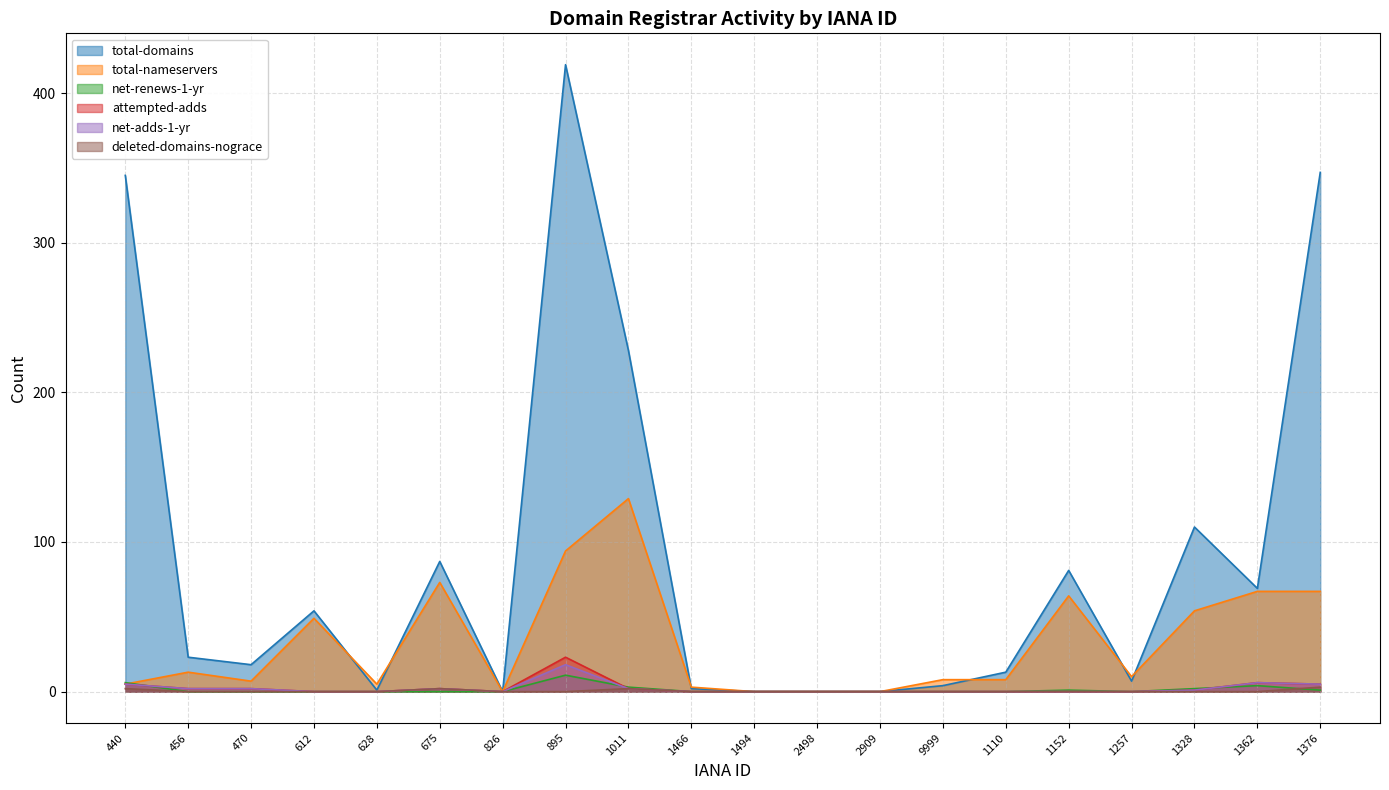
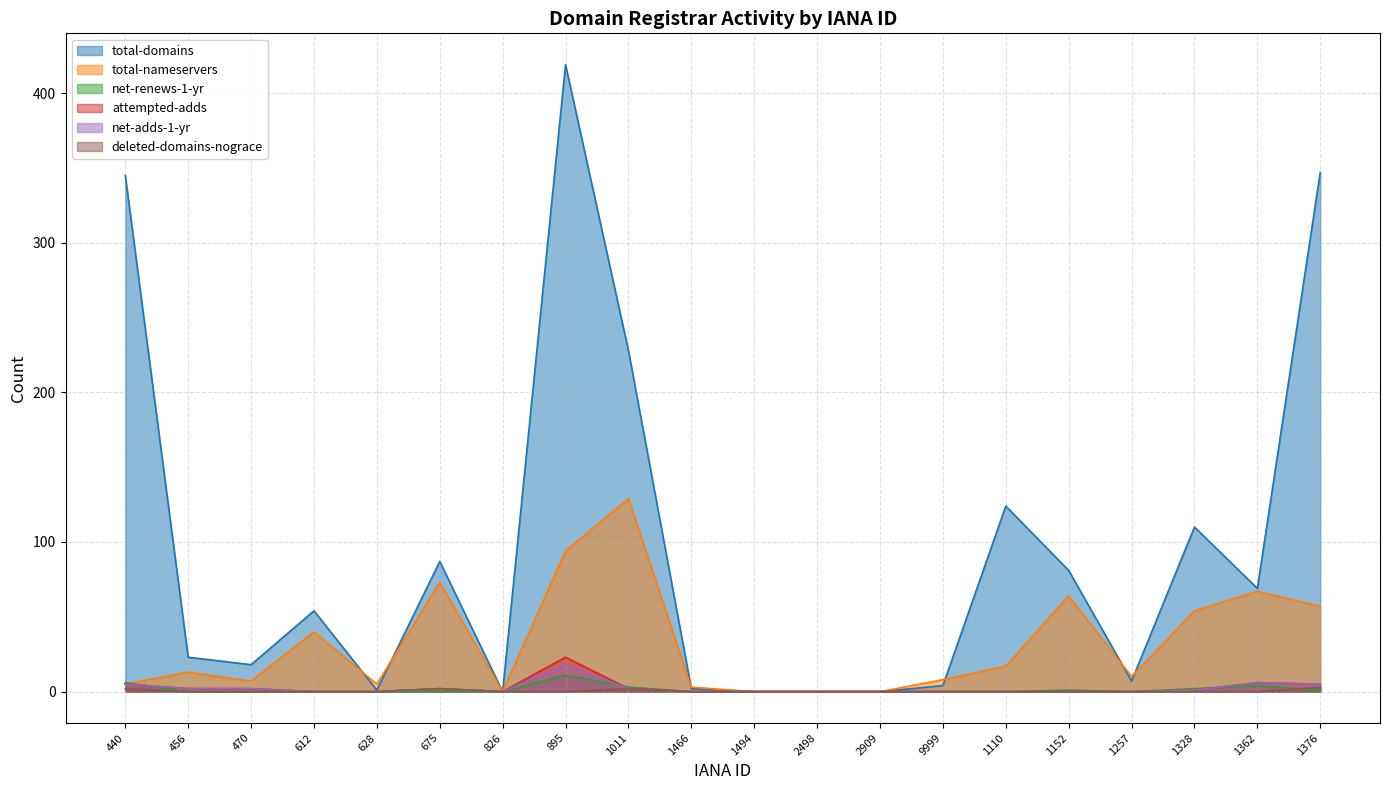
total-nameservers, 612: 49 -> 40
total-domains, 1110: 13 -> 124
total-nameservers, 1110: 8 -> 17
total-nameservers, 1376: 67 -> 57
